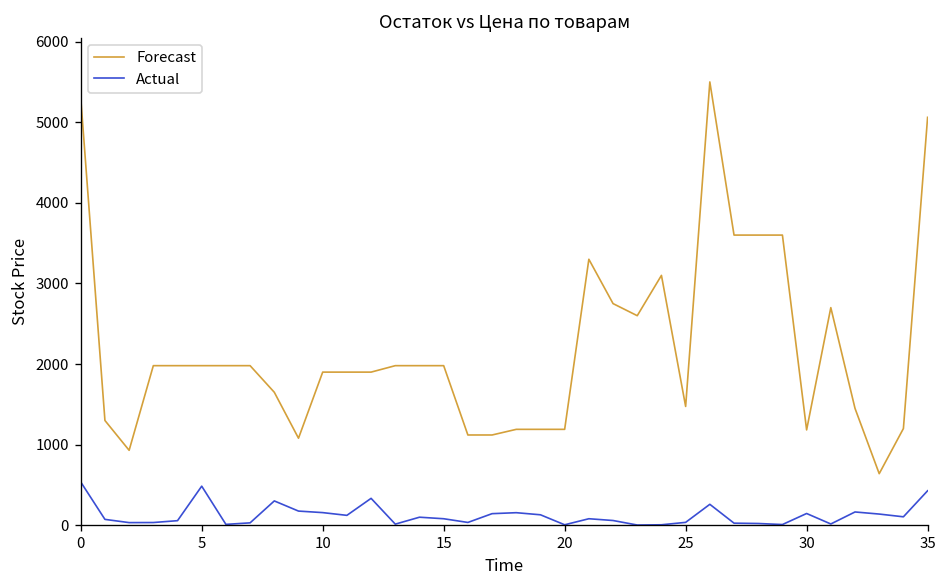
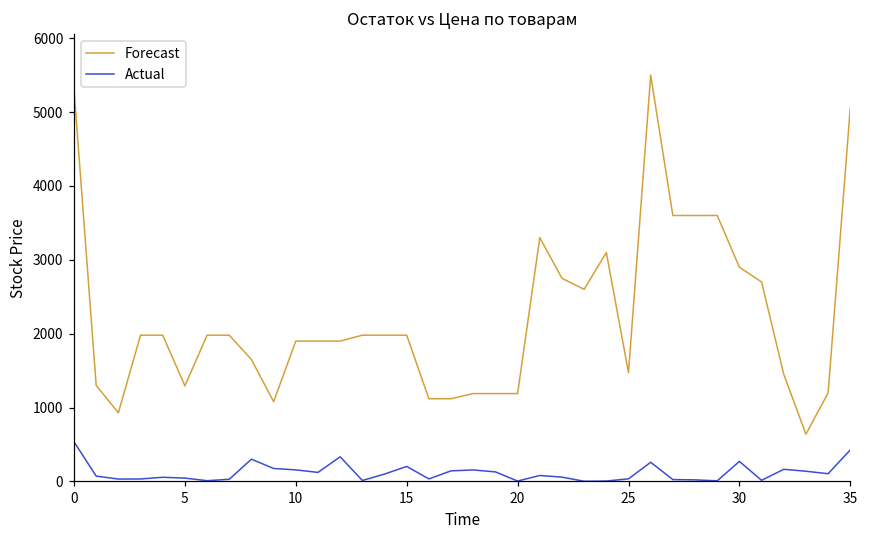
Forecast, 5: 2000 -> 1300
Actual, 5: 500 -> 0
Actual, 15: 100 -> 200
Forecast, 30: 1200 -> 2900
Actual, 30: 100 -> 300
